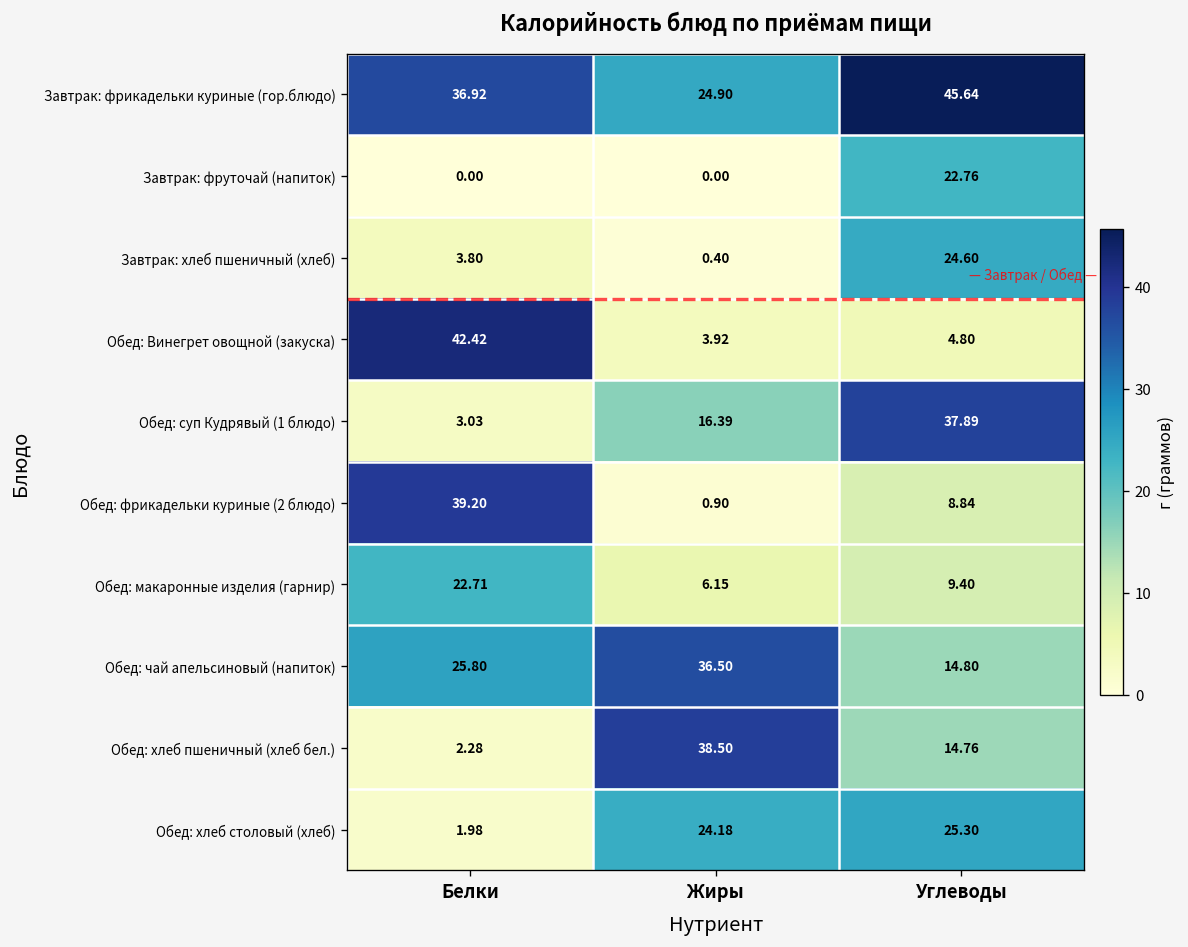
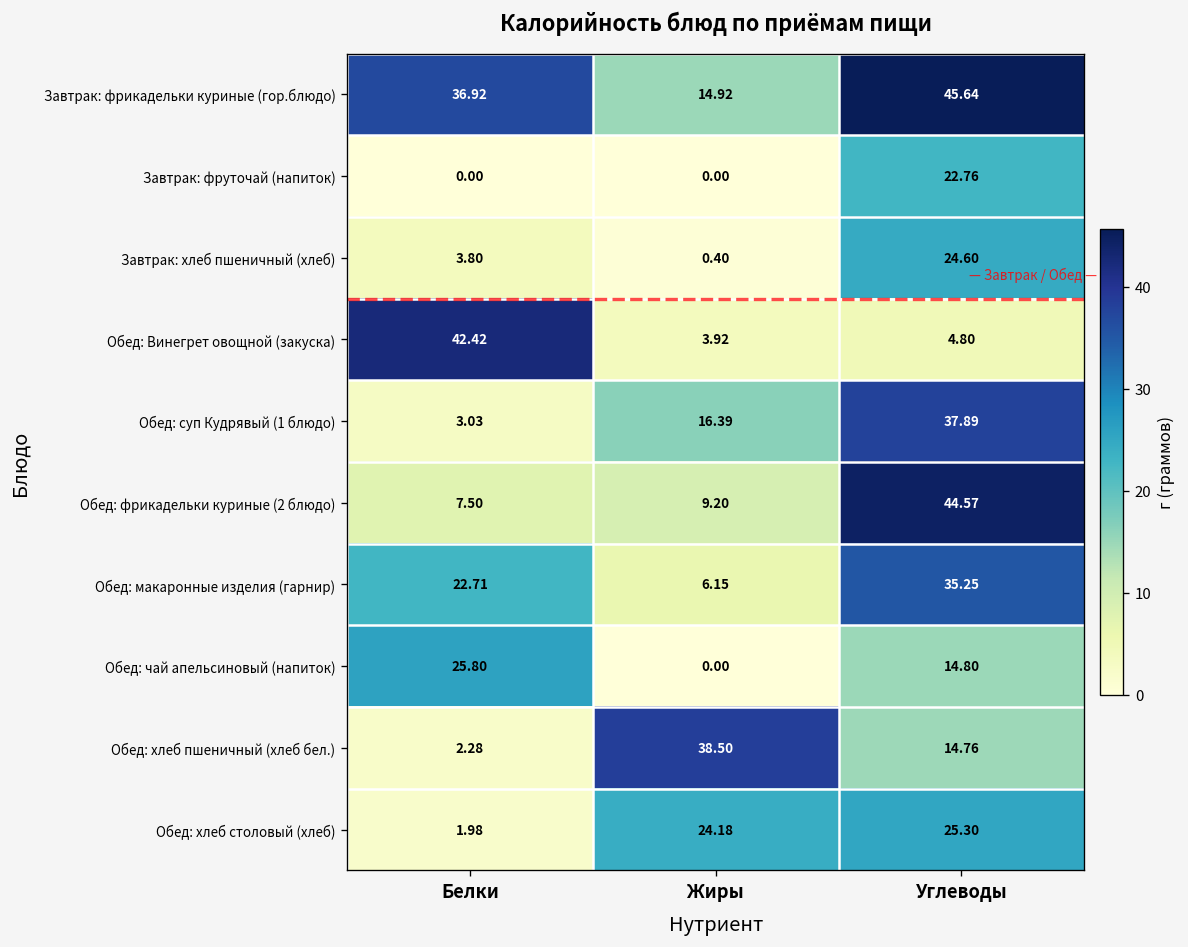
Завтрак: фрикадельки куриные (гор.блюдо), Жиры: 24.90 -> 14.92
Обед: фрикадельки куриные (2 блюдо), Белки: 39.20 -> 7.50
Обед: фрикадельки куриные (2 блюдо), Жиры: 0.90 -> 9.20
Обед: фрикадельки куриные (2 блюдо), Углеводы: 8.84 -> 44.57
Обед: макаронные изделия (гарнир), Углеводы: 9.40 -> 35.25
Обед: чай апельсиновый (напиток), Жиры: 36.50 -> 0.00
